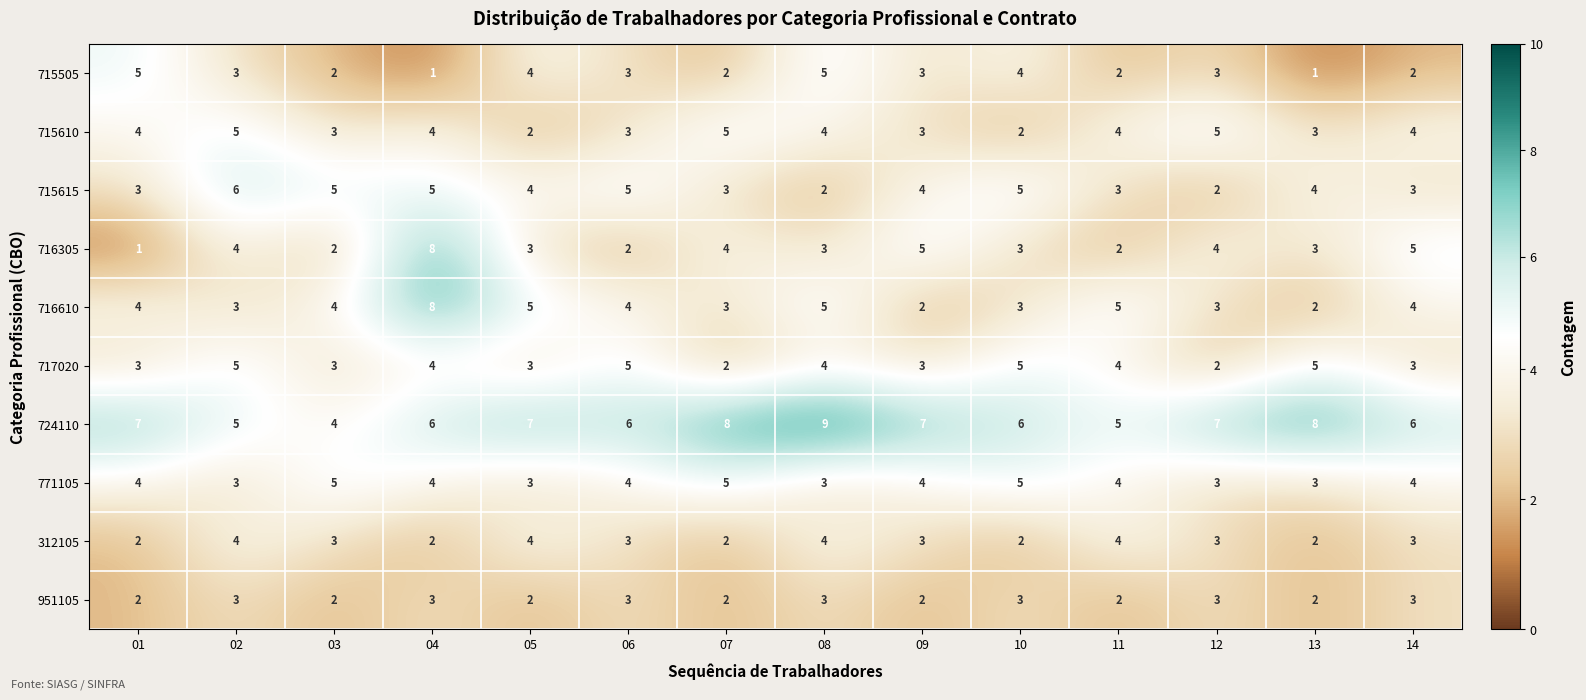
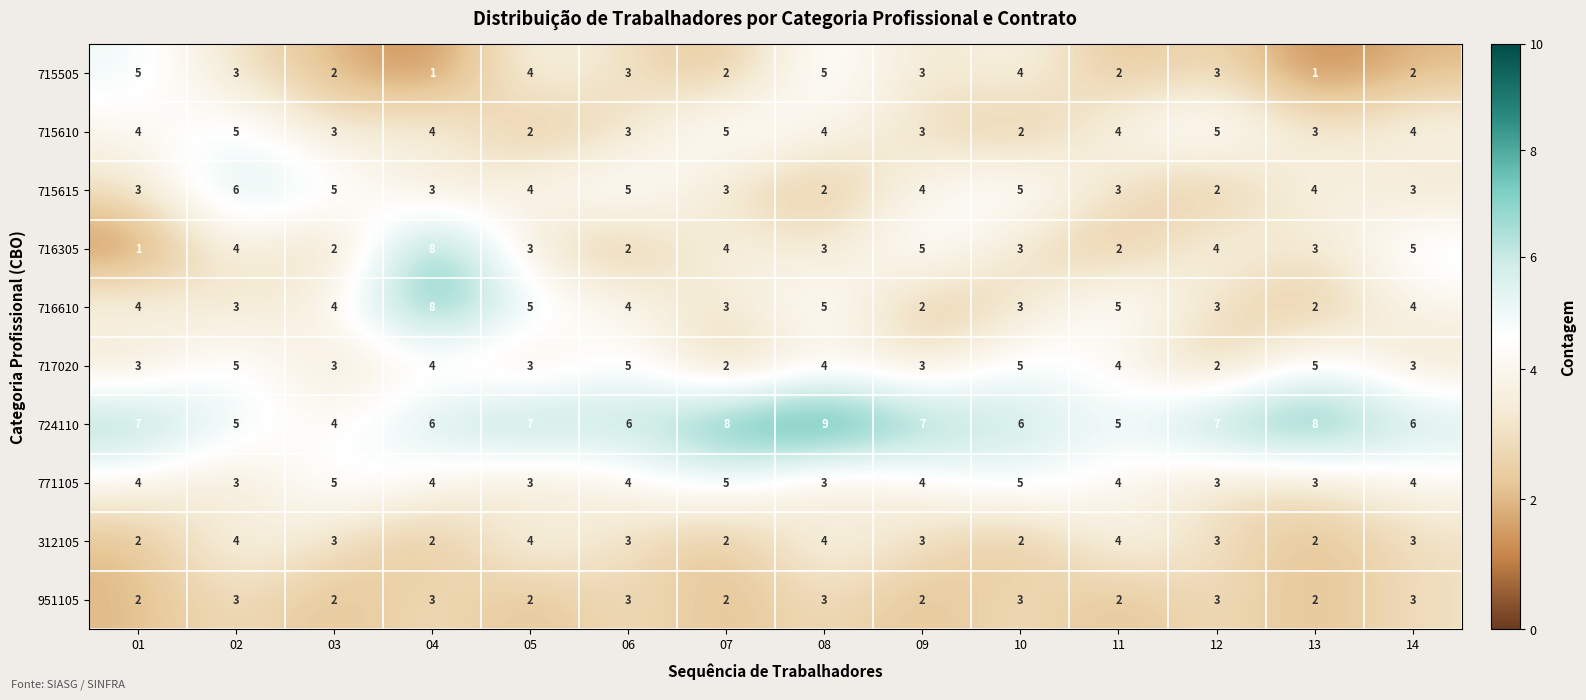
715615, 04: 5 -> 3
